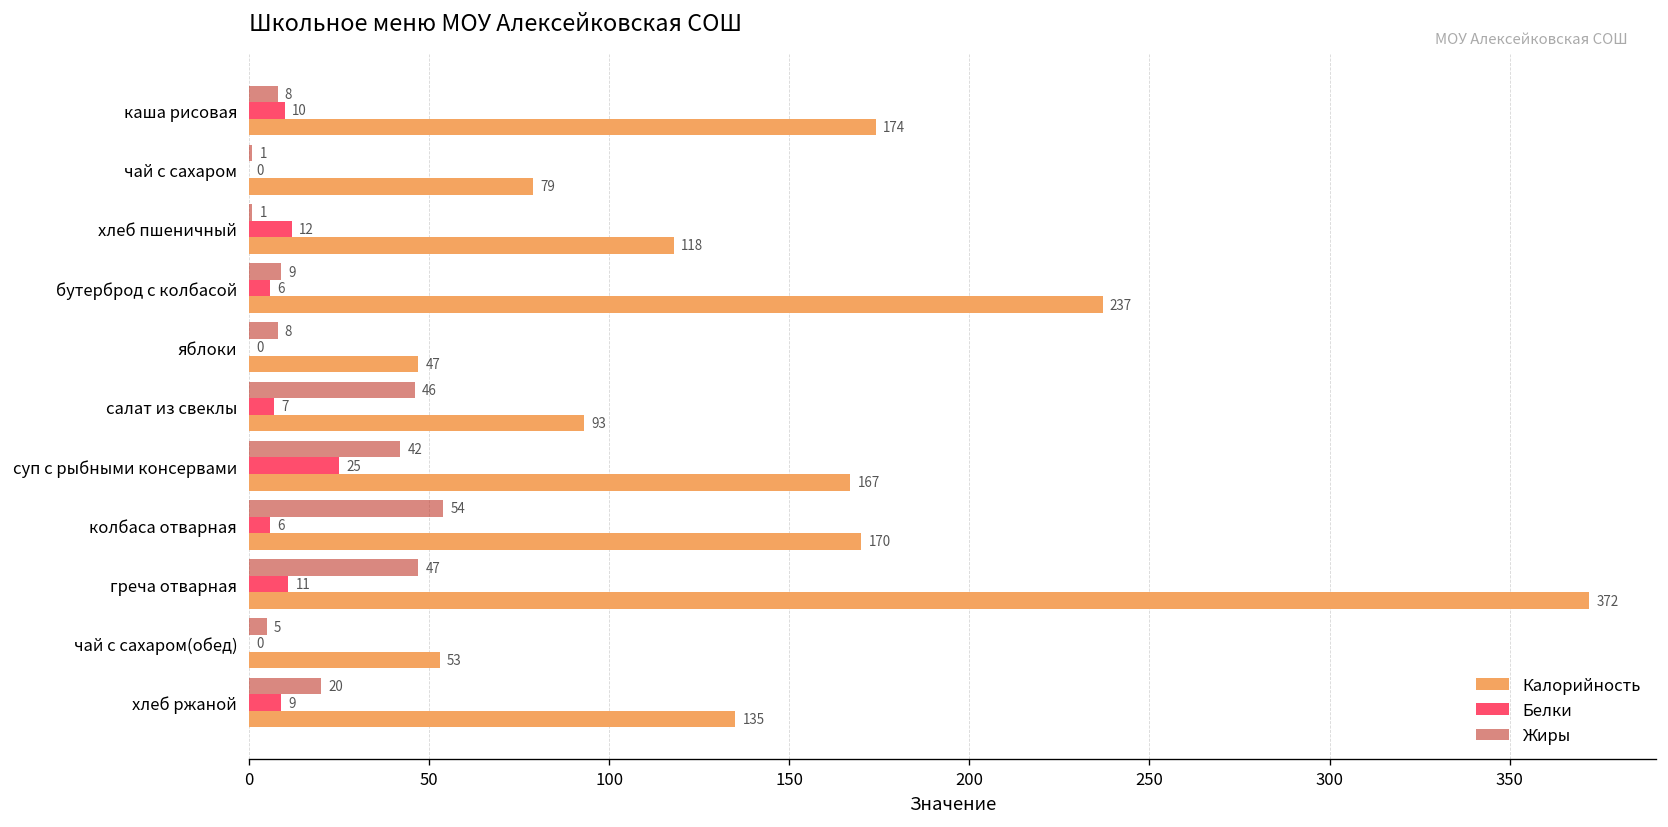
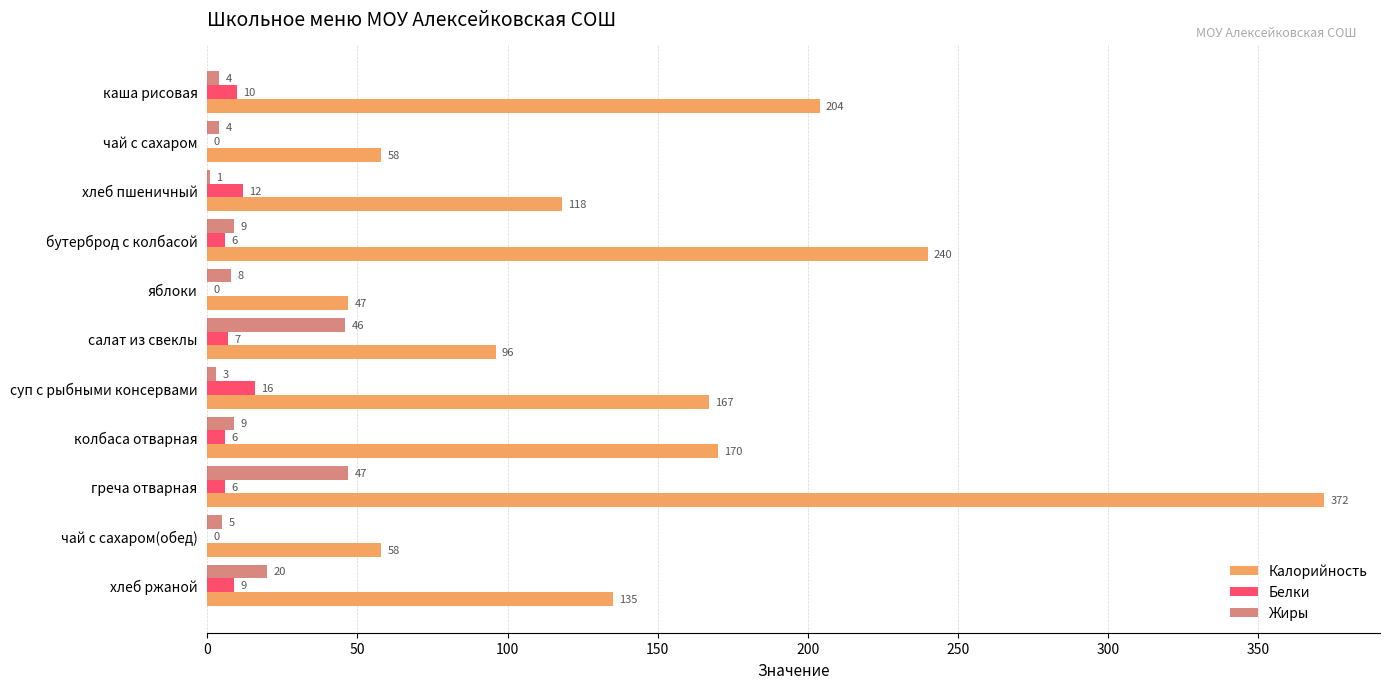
Жиры, каша рисовая: 8 -> 4
Калорийность, каша рисовая: 174 -> 204
Жиры, чай с сахаром: 1 -> 4
Калорийность, чай с сахаром: 79 -> 58
Калорийность, бутерброд с колбасой: 237 -> 240
Калорийность, салат из свеклы: 93 -> 96
Жиры, суп с рыбными консервами: 42 -> 3
Белки, суп с рыбными консервами: 25 -> 16
Жиры, колбаса отварная: 54 -> 9
Белки, греча отварная: 11 -> 6
Калорийность, чай с сахаром(обед): 53 -> 58
